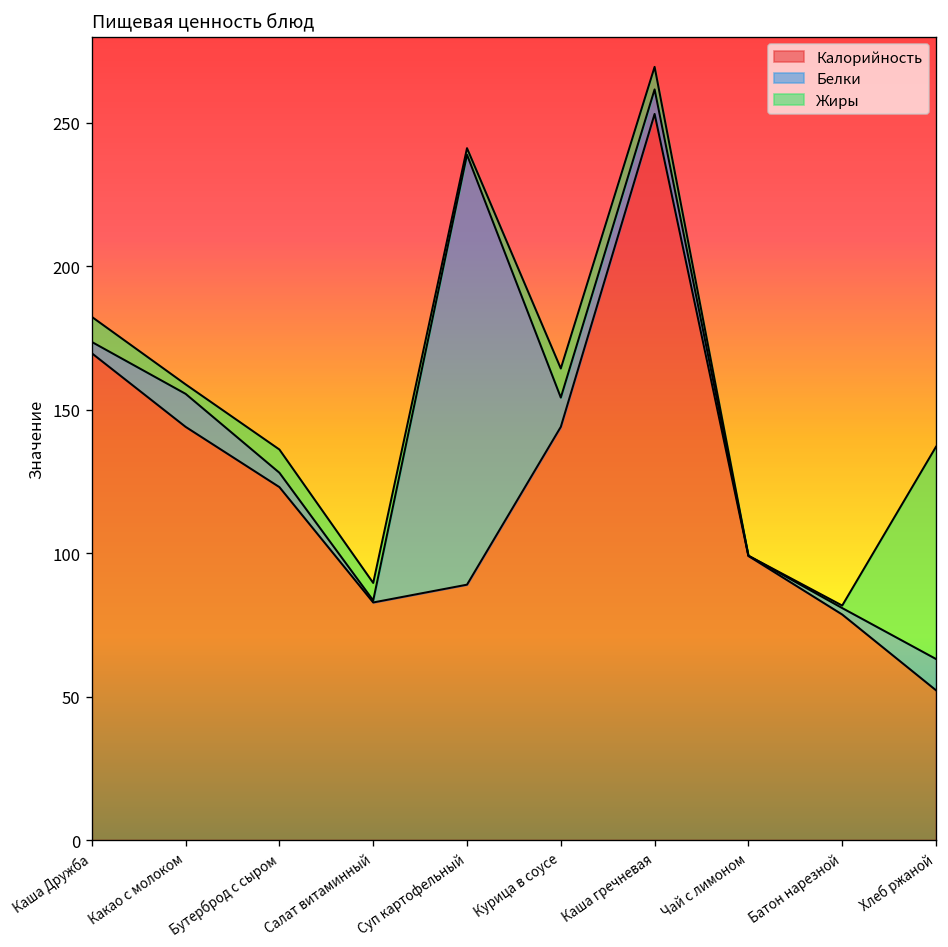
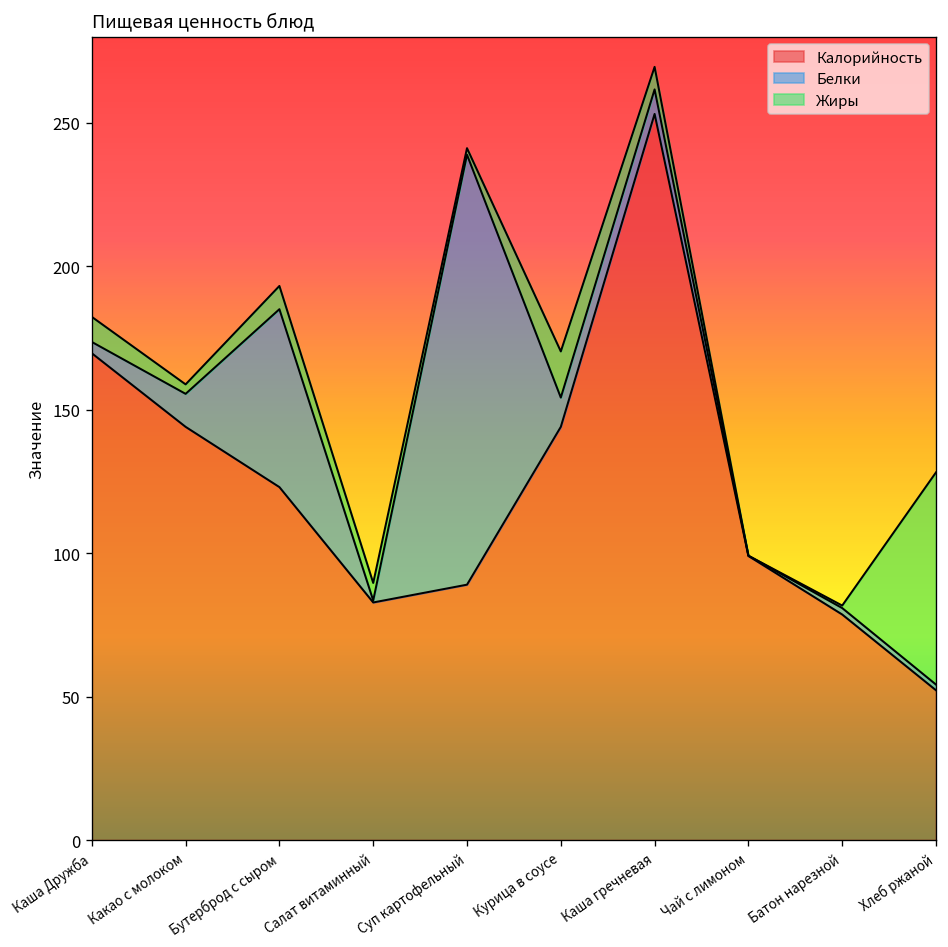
Белки, Бутерброд с сыром: 5 -> 62
Жиры, Курица в соусе: 10 -> 16
Белки, Хлеб ржаной: 11 -> 2
